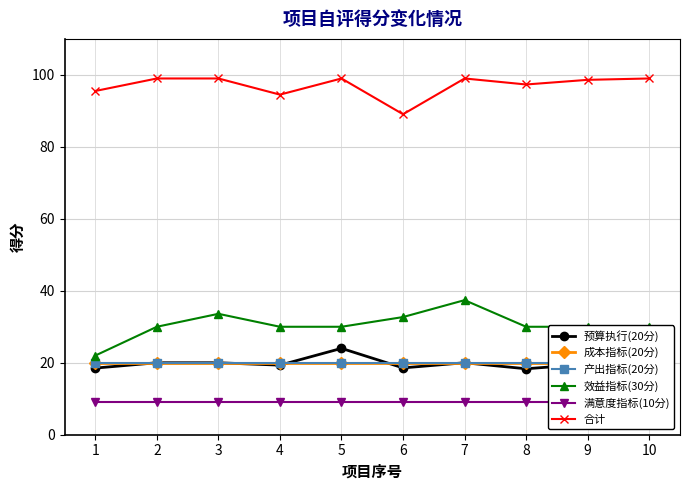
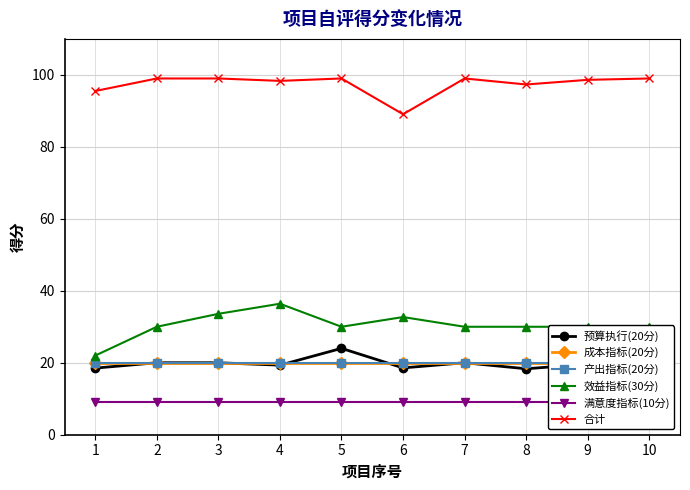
效益指标(30分), 4: 30 -> 36
合计, 4: 95 -> 98
效益指标(30分), 7: 37 -> 30
